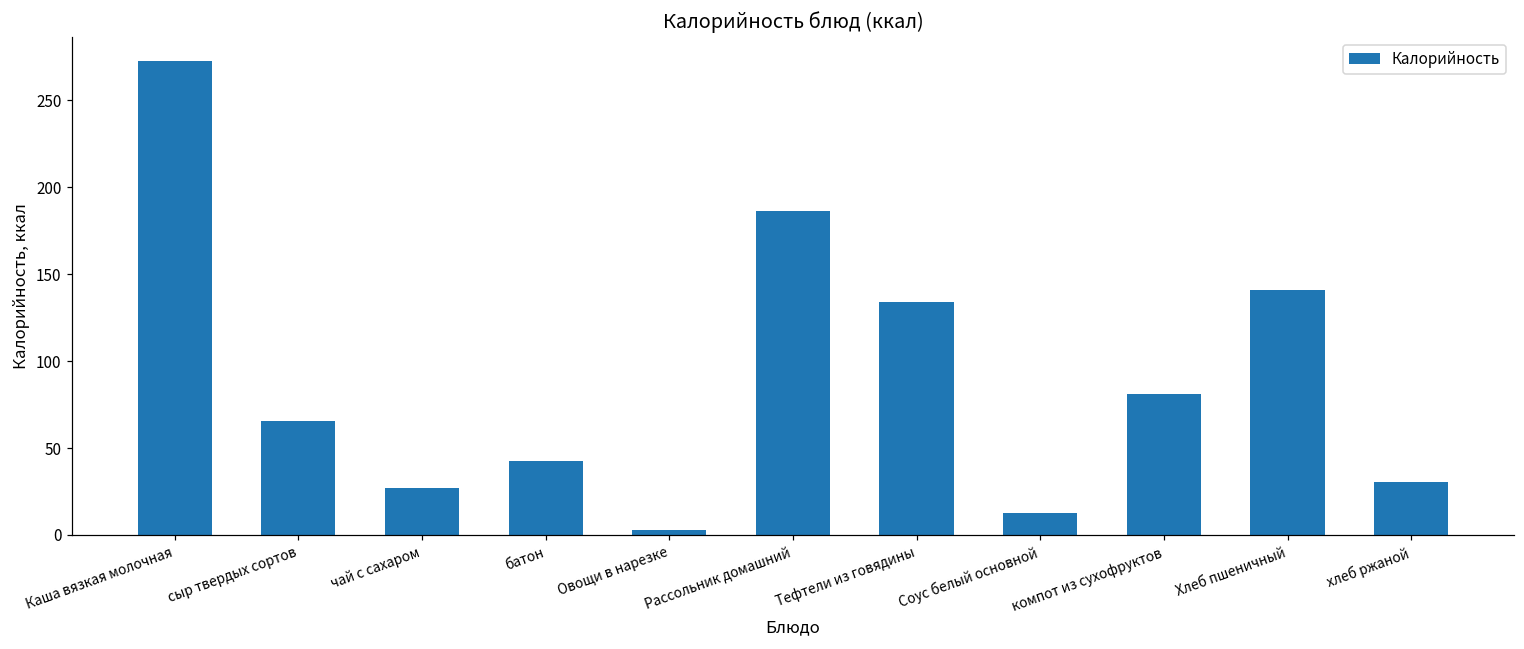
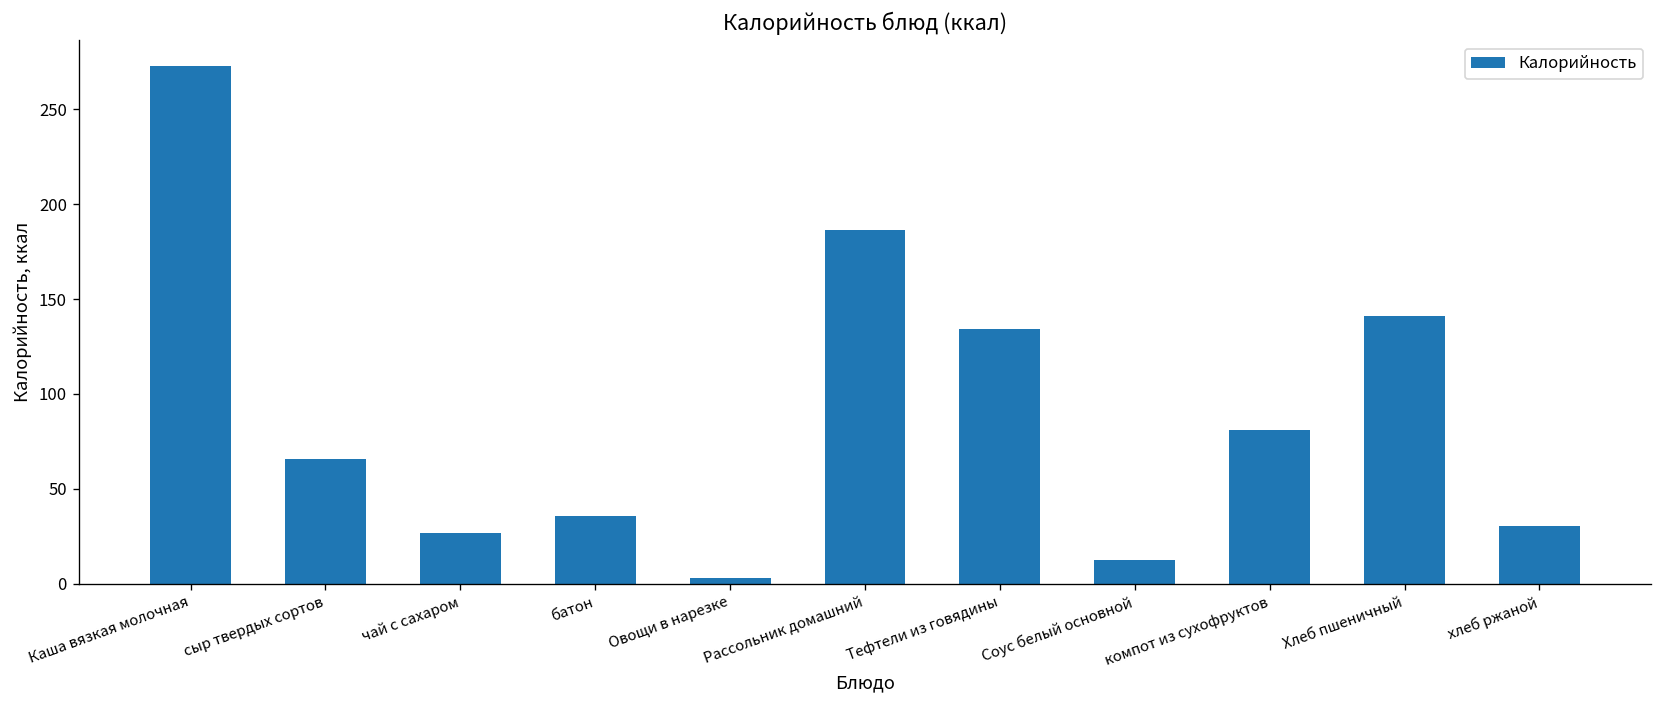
батон: 43 -> 36
